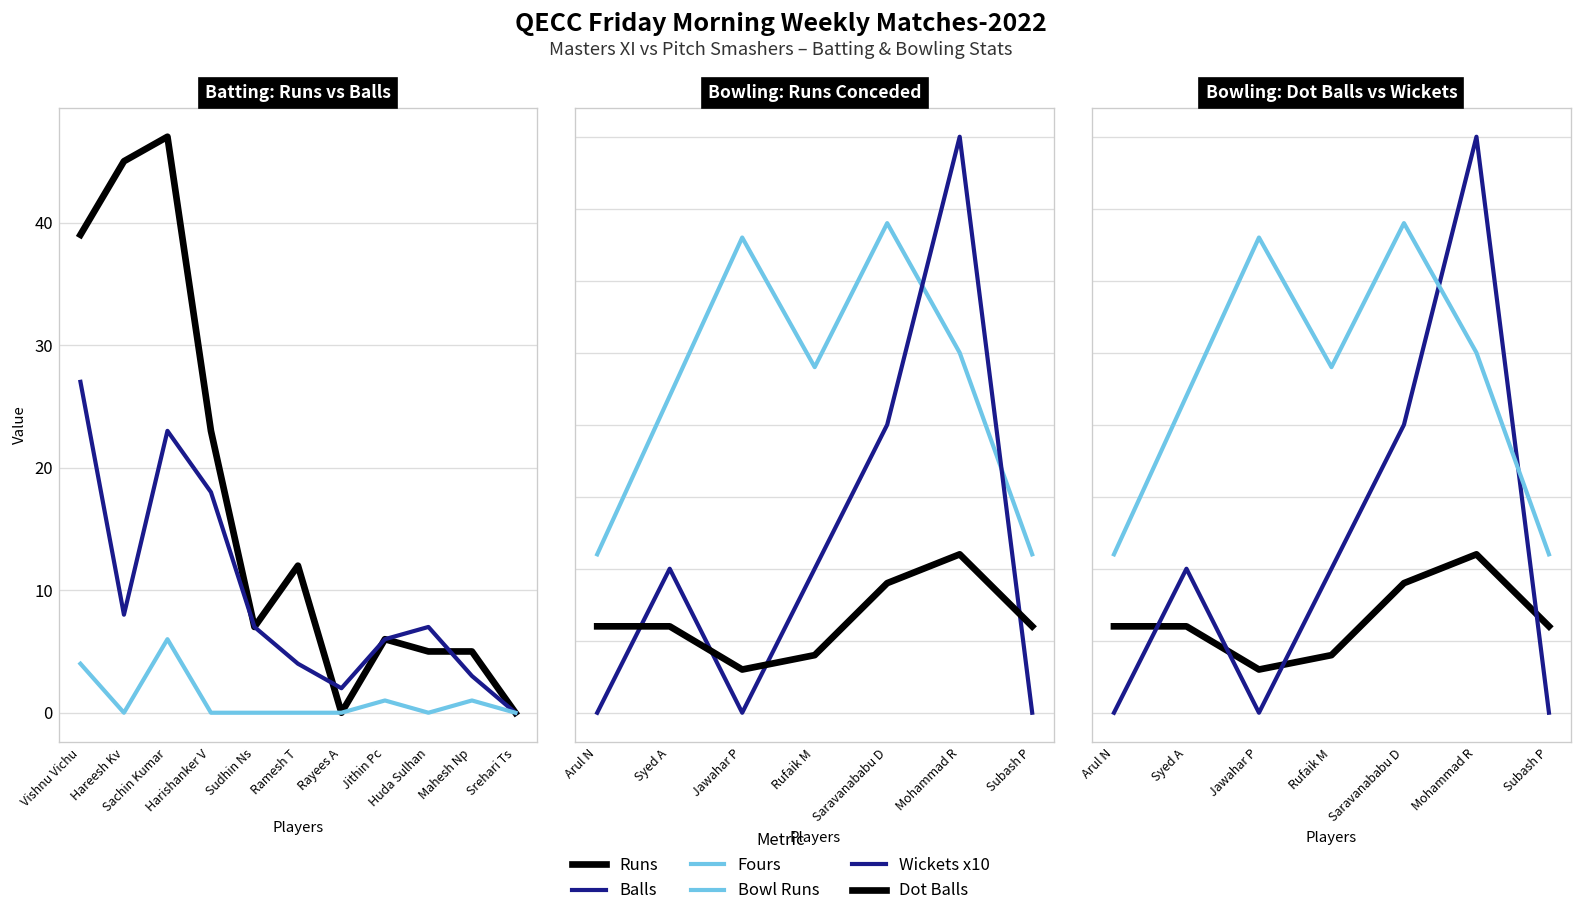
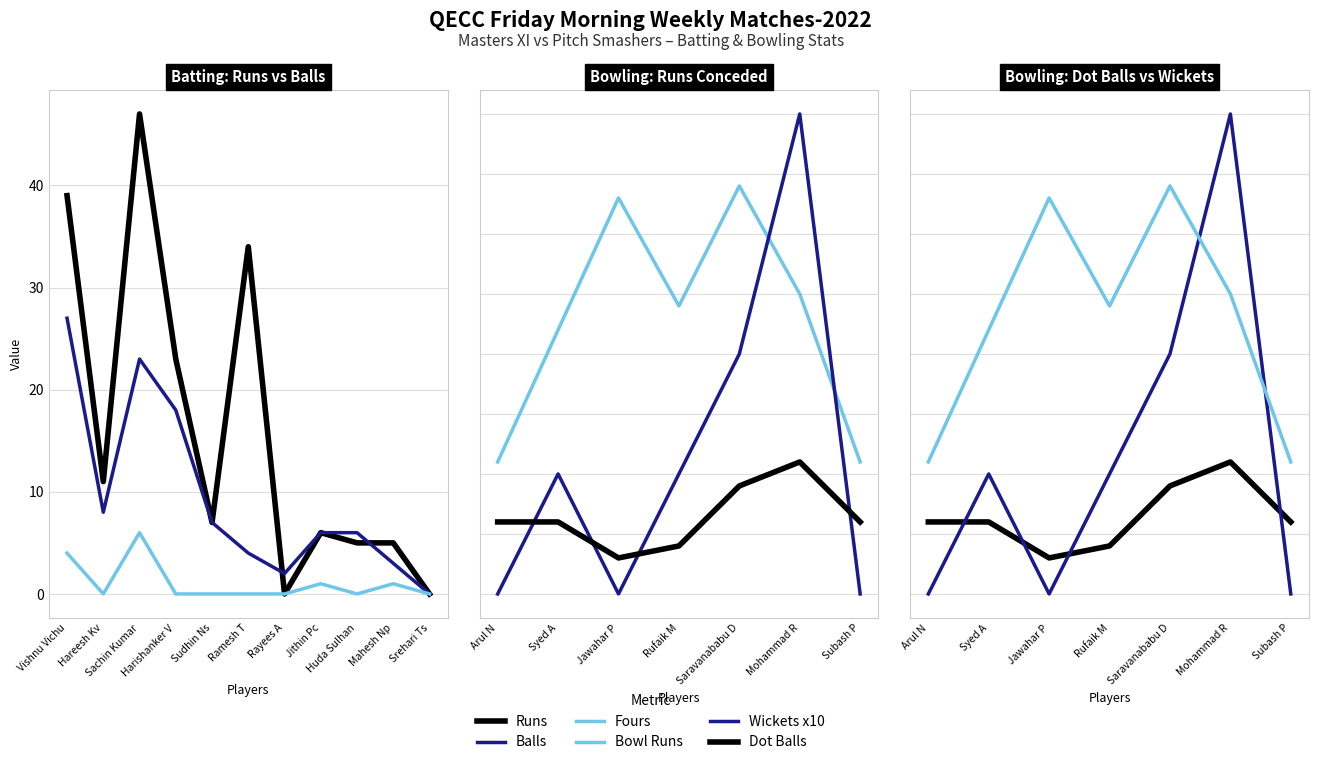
Batting: Runs vs Balls, Runs, Hareesh Kv: 45 -> 11
Batting: Runs vs Balls, Runs, Ramesh T: 12 -> 34
Batting: Runs vs Balls, Balls, Huda Sulhan: 7 -> 6
